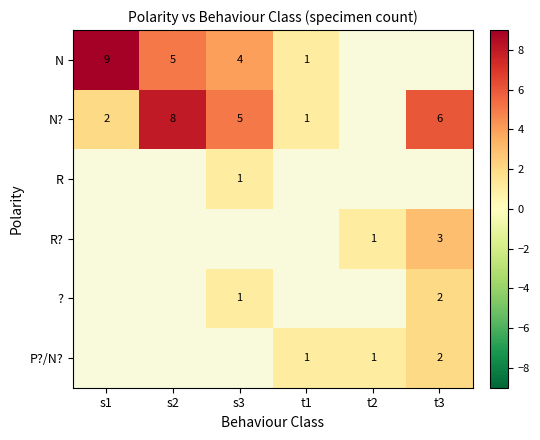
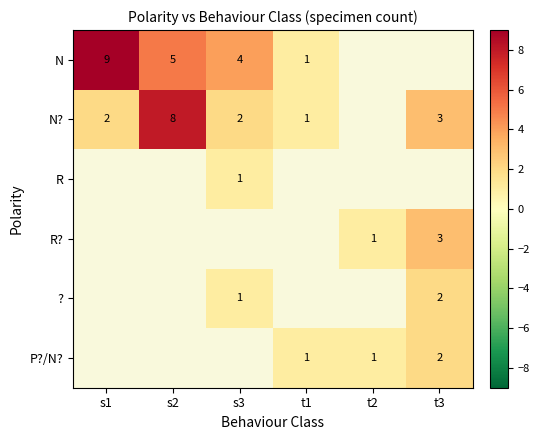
N?, s3: 5 -> 2
N?, t3: 6 -> 3
